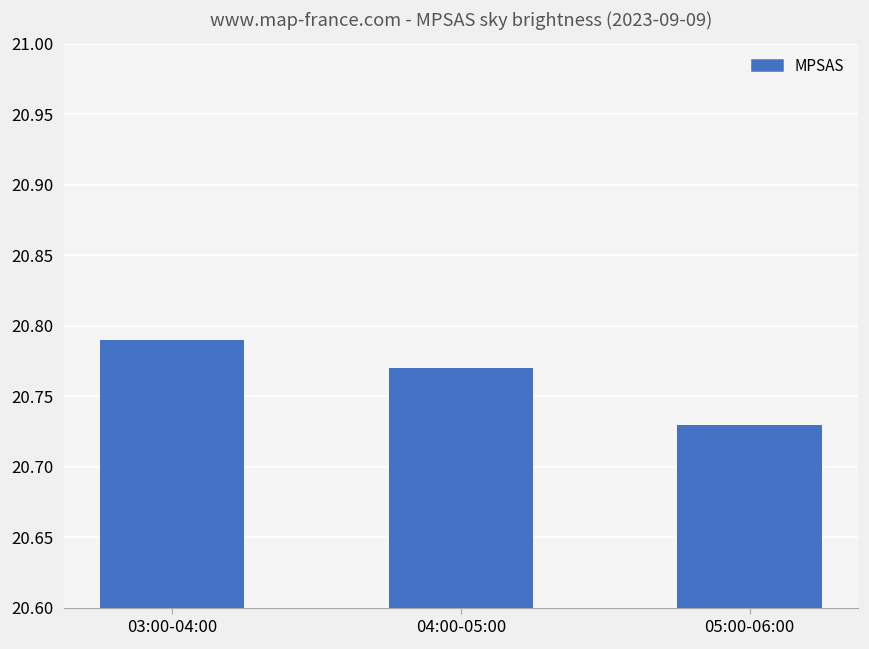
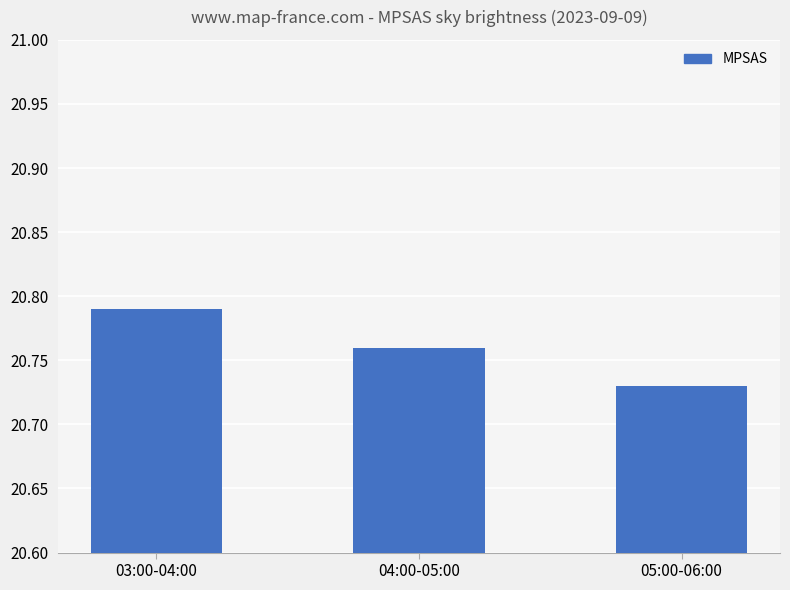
04:00-05:00: 20.77 -> 20.76
